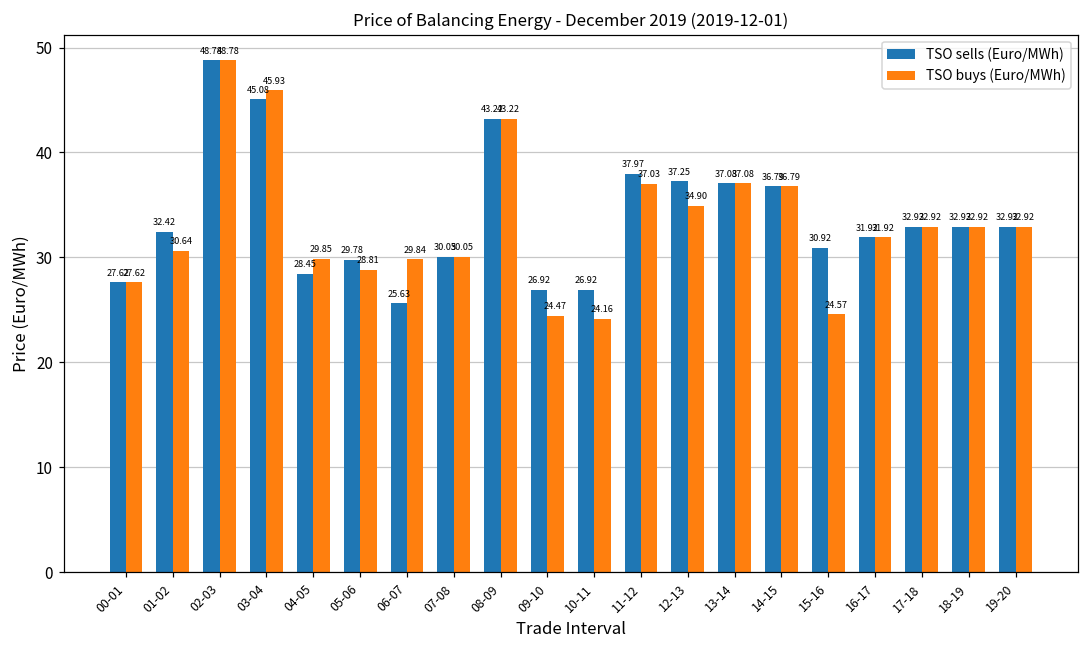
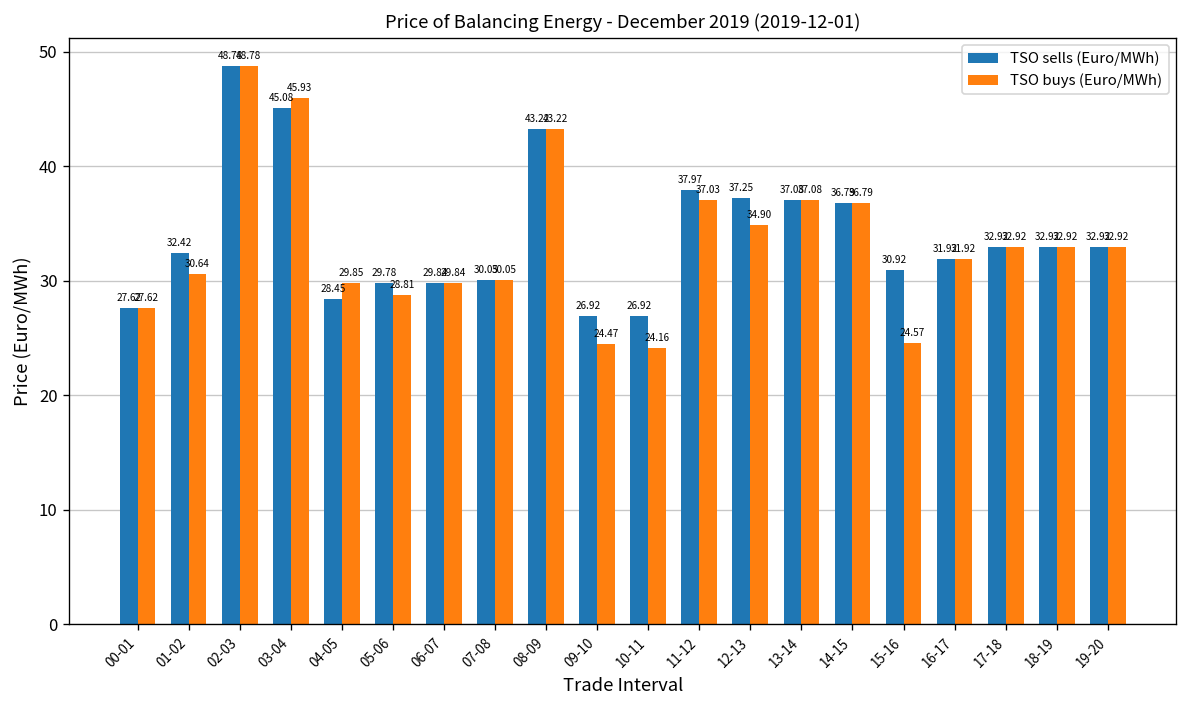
TSO sells (Euro/MWh), 06-07: 25.63 -> 29.84
